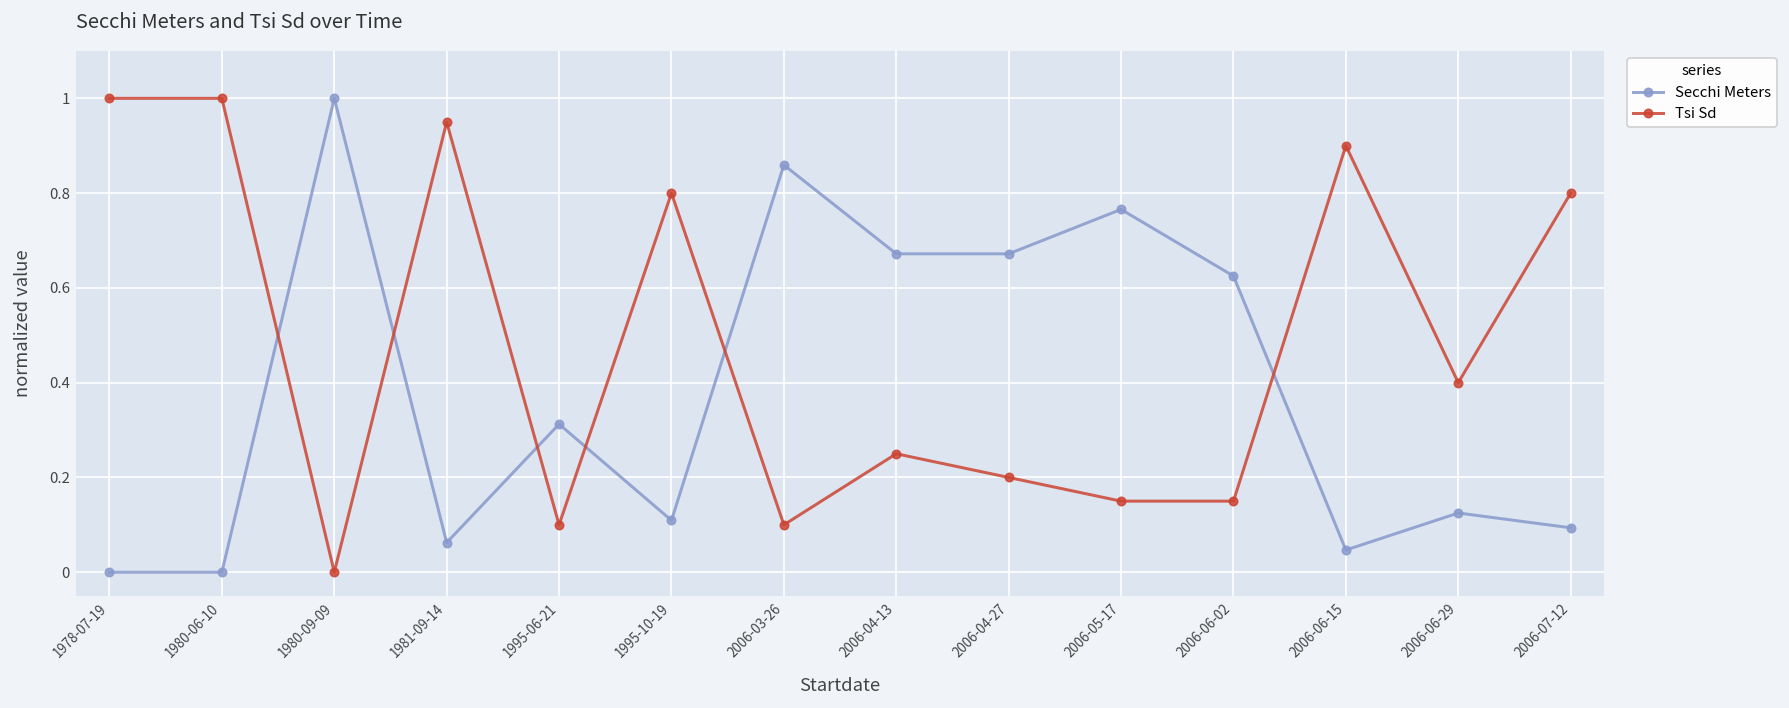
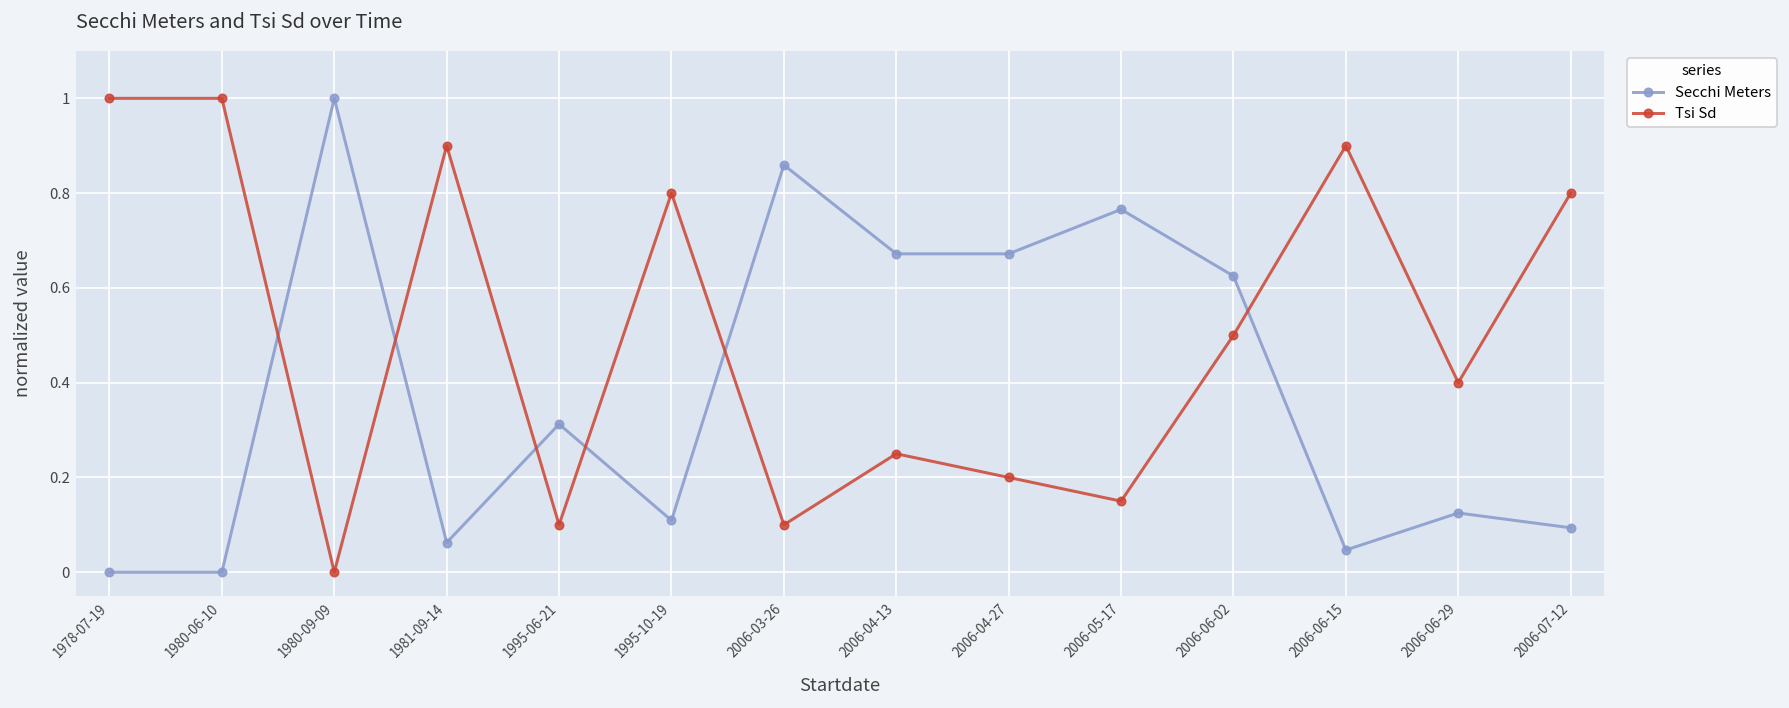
Tsi Sd, 1981-09-14: 0.95 -> 0.90
Tsi Sd, 2006-06-02: 0.15 -> 0.50
